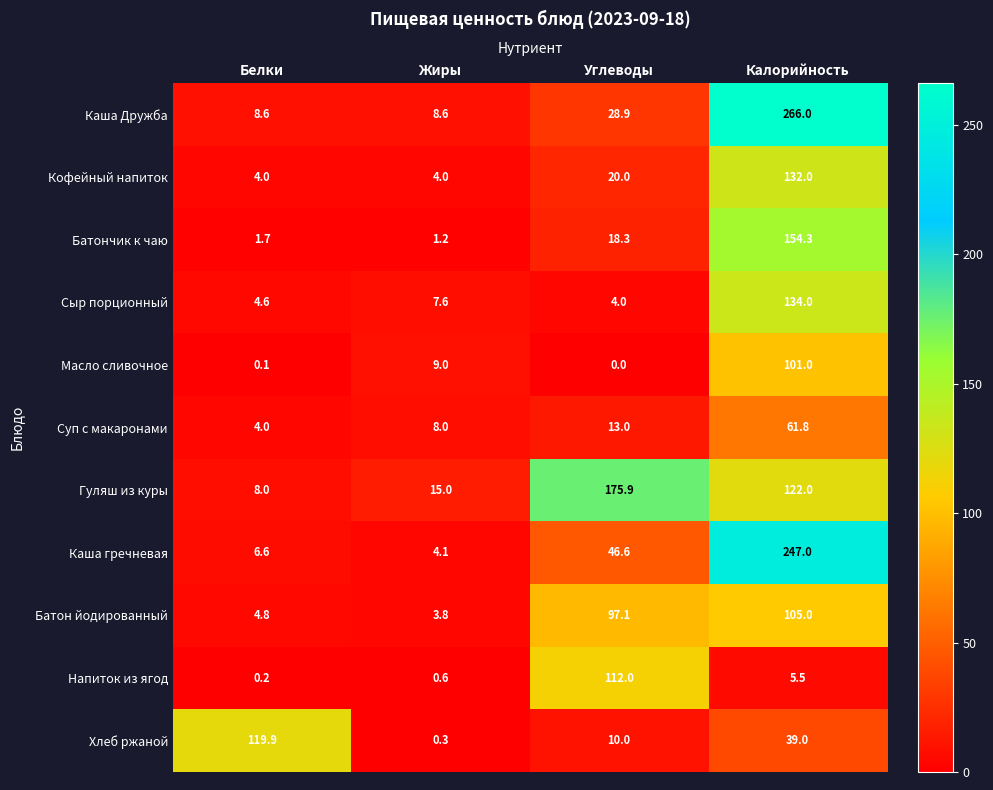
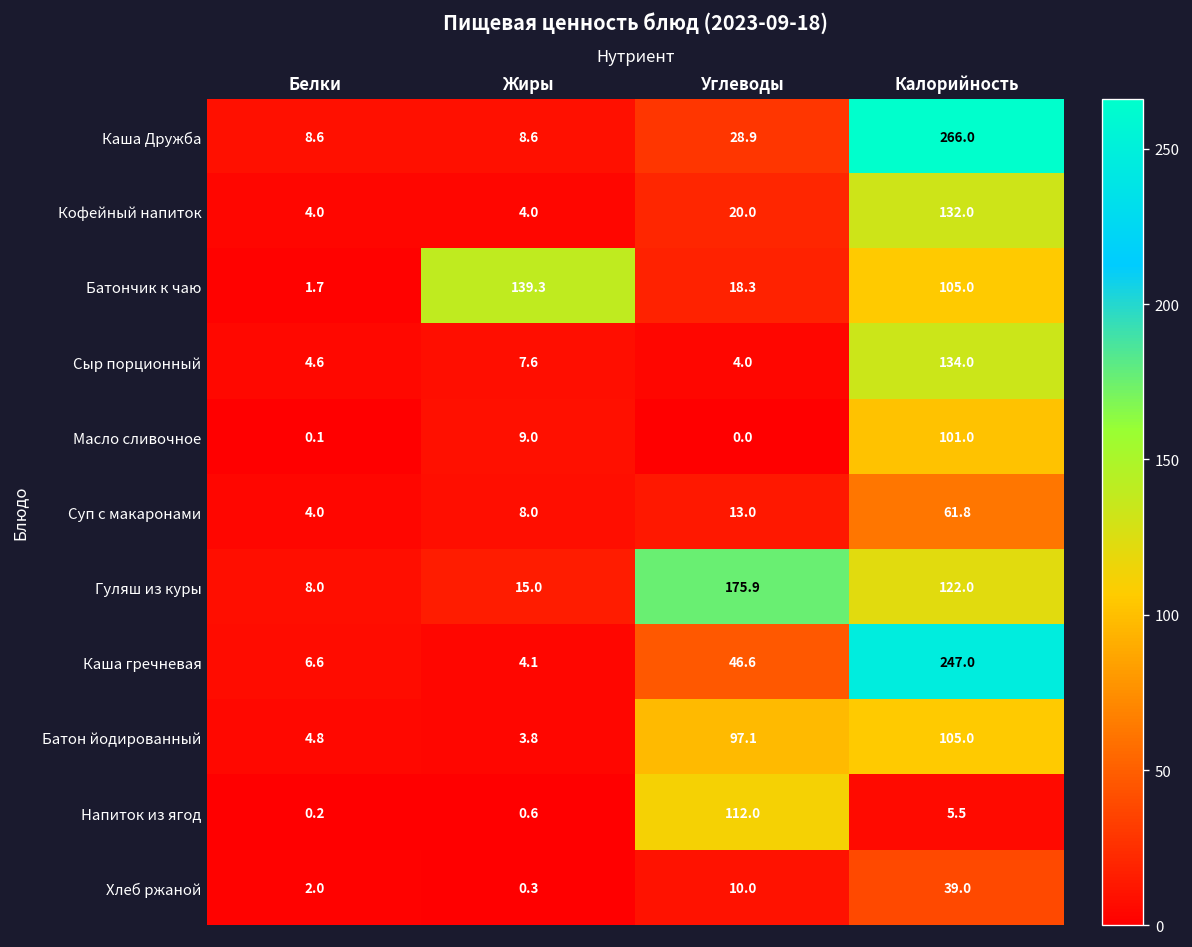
Батончик к чаю, Жиры: 1.2 -> 139.3
Батончик к чаю, Калорийность: 154.3 -> 105.0
Хлеб ржаной, Белки: 119.9 -> 2.0
